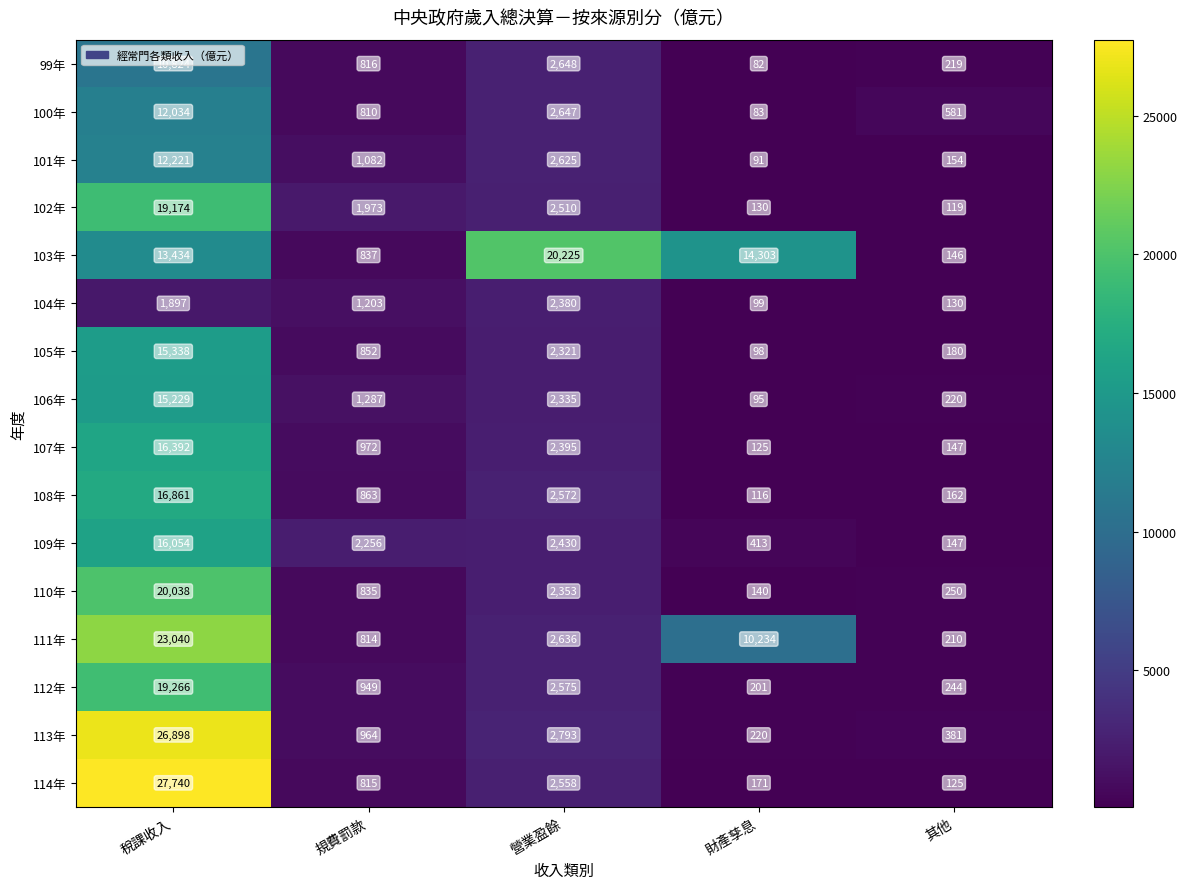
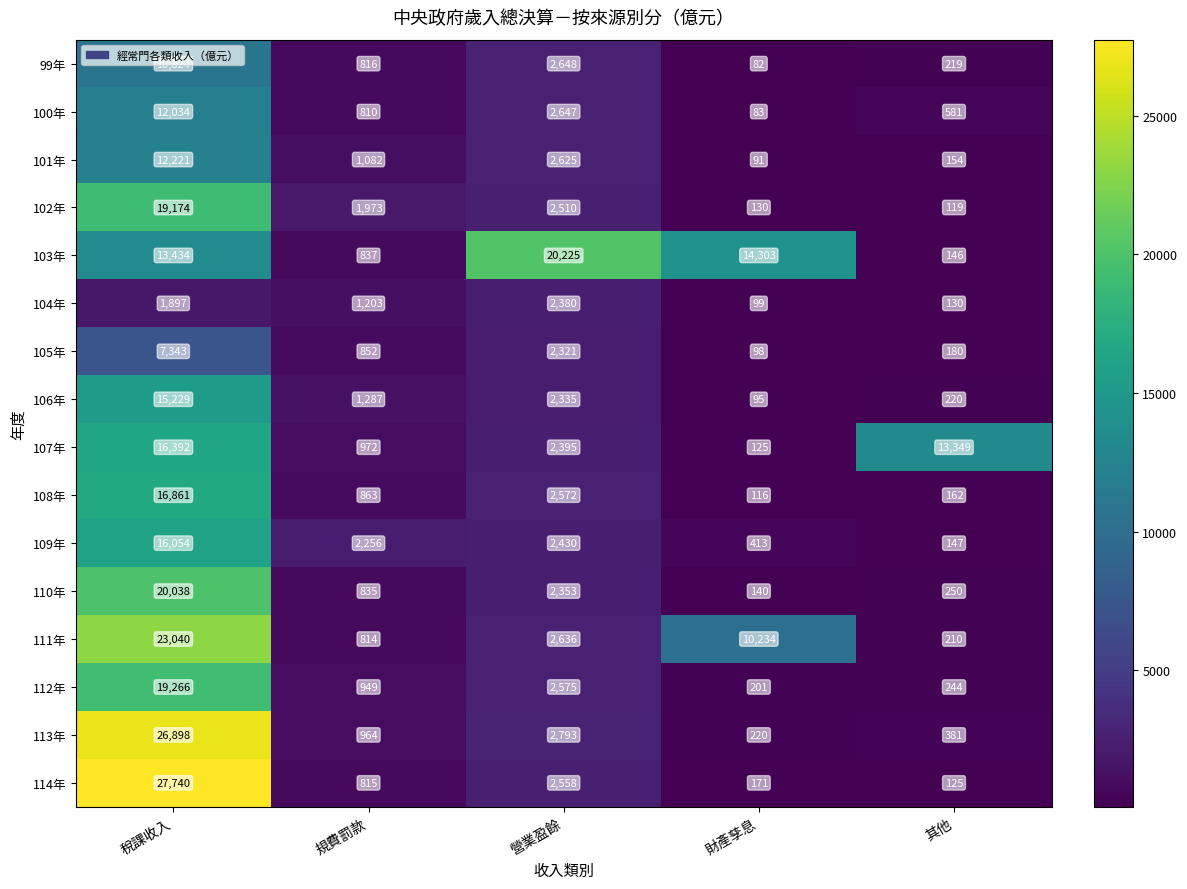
105年, 稅課收入: 15,338 -> 7,343
107年, 其他: 147 -> 13,349
